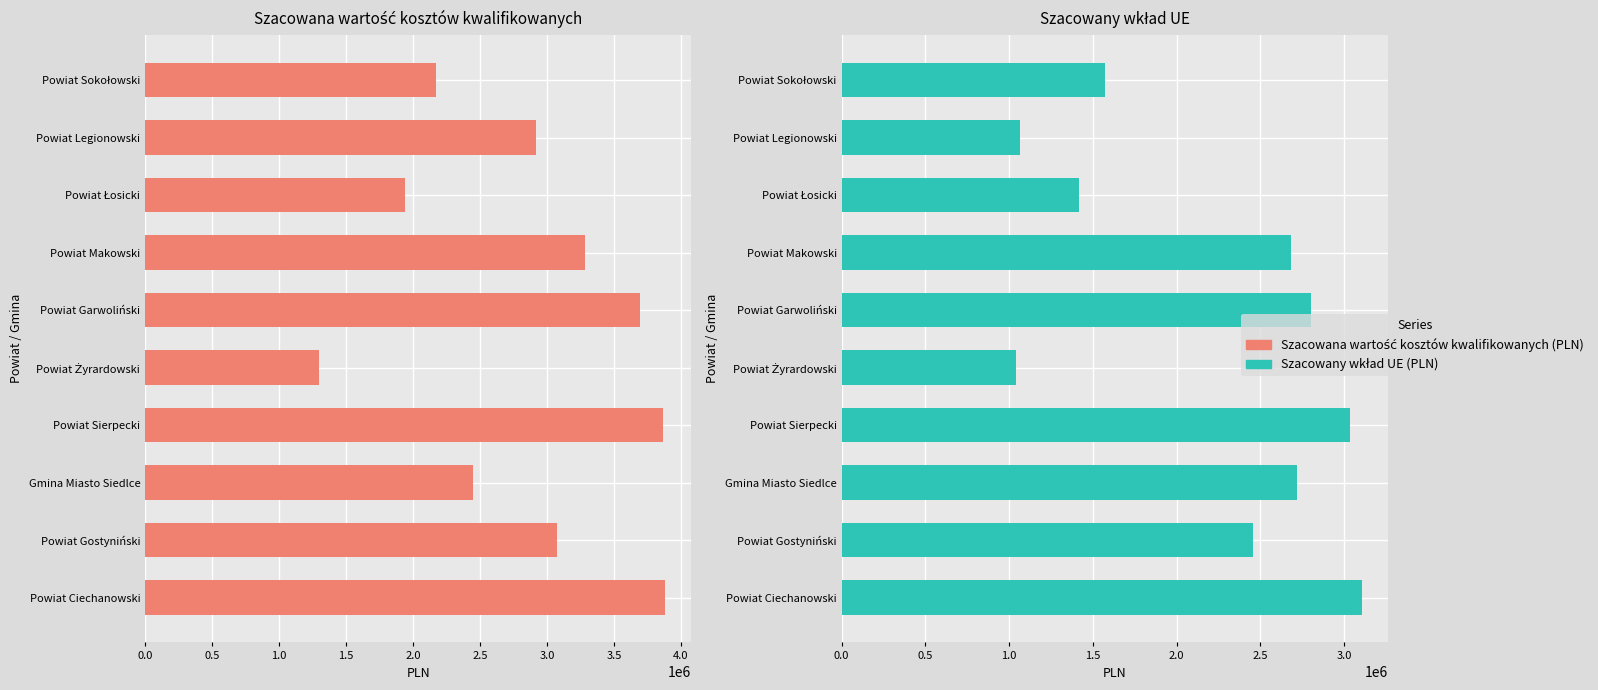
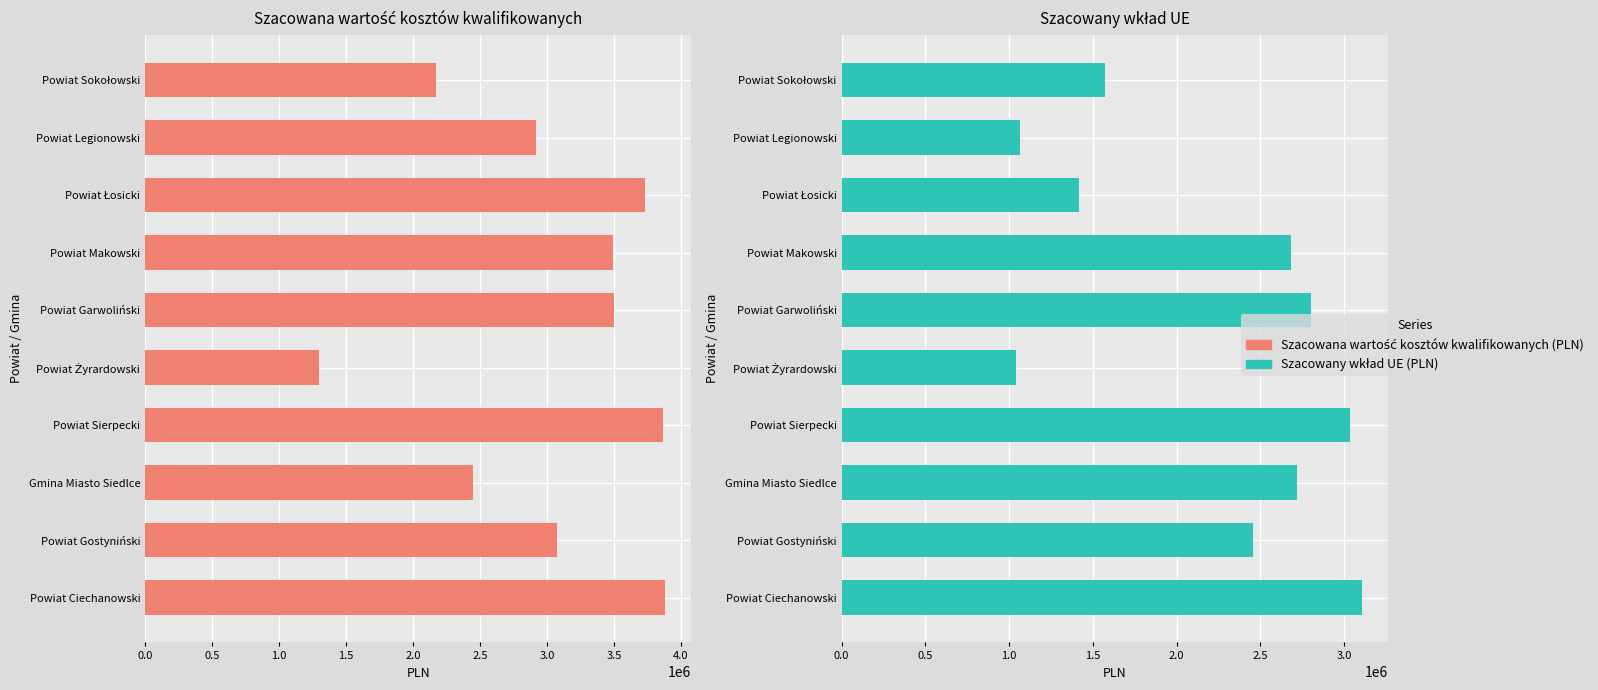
Szacowana wartość kosztów kwalifikowanych, Powiat Łosicki: 1940000 -> 3730000
Szacowana wartość kosztów kwalifikowanych, Powiat Makowski: 3280000 -> 3490000
Szacowana wartość kosztów kwalifikowanych, Powiat Garwoliński: 3700000 -> 3500000
